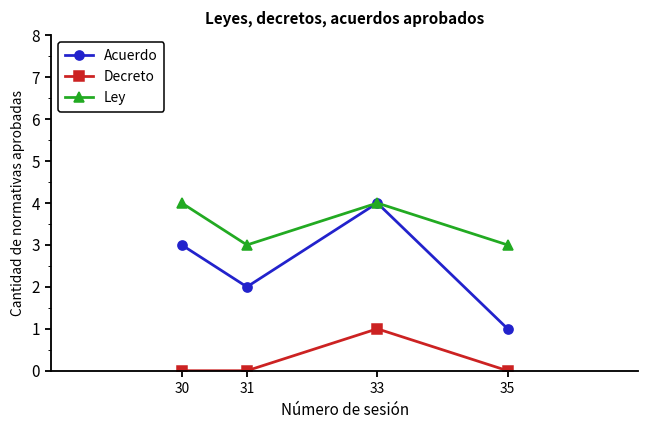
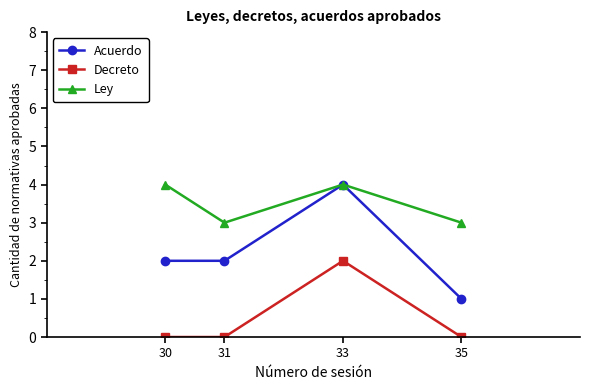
Acuerdo, 30: 3 -> 2
Decreto, 33: 1 -> 2
